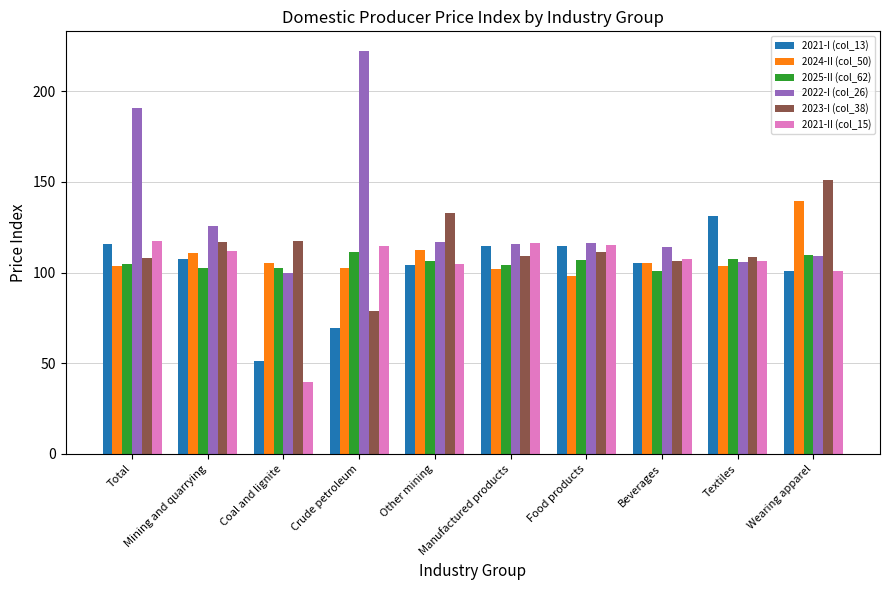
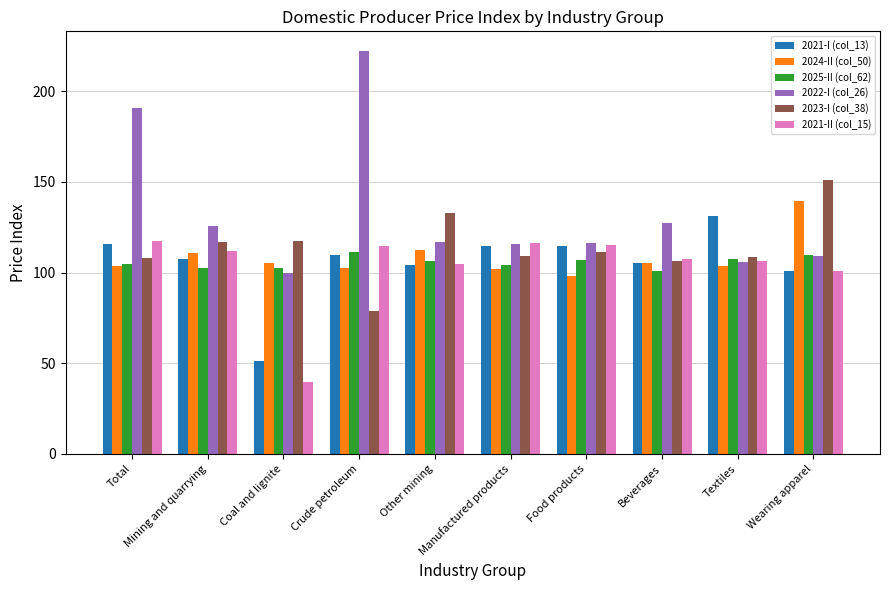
2021-I (col_13), Crude petroleum: 70 -> 110
2022-I (col_26), Beverages: 114 -> 128
